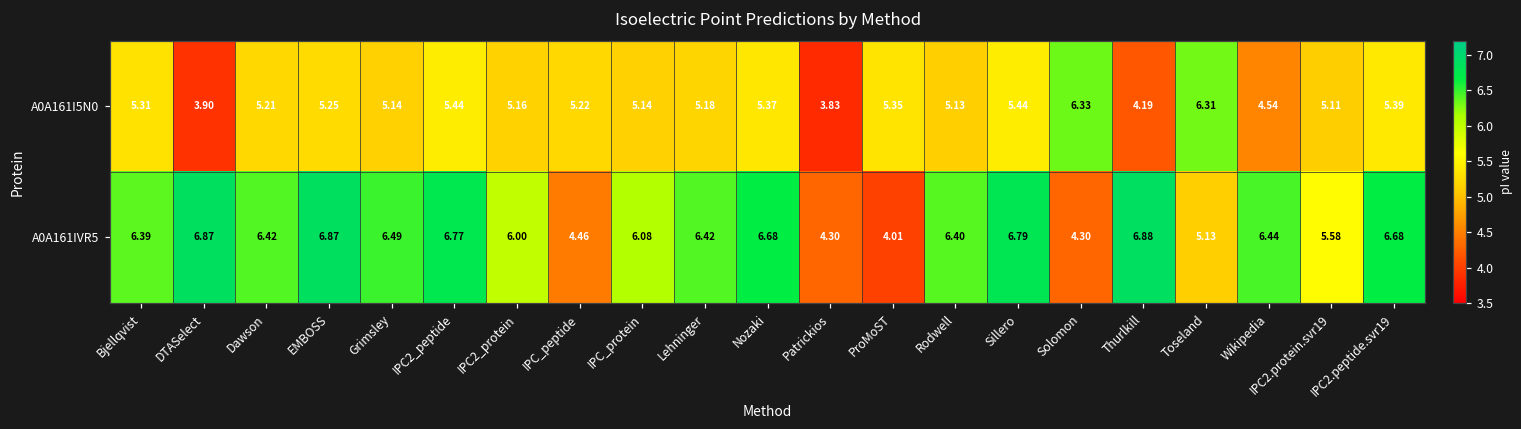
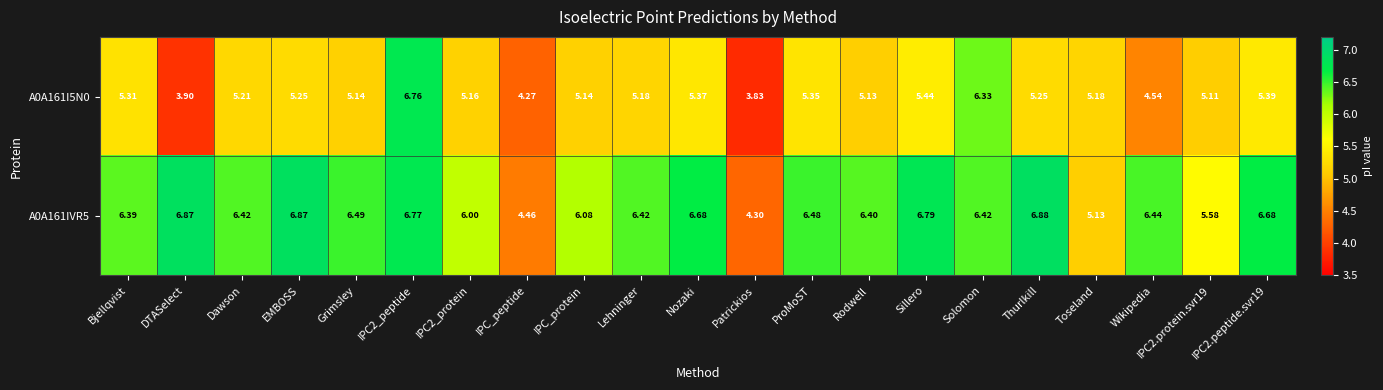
A0A161I5N0, IPC2_peptide: 5.44 -> 6.76
A0A161I5N0, IPC_peptide: 5.22 -> 4.27
A0A161I5N0, Thurlkill: 4.19 -> 5.25
A0A161I5N0, Toseland: 6.31 -> 5.18
A0A161IVR5, ProMoST: 4.01 -> 6.48
A0A161IVR5, Solomon: 4.30 -> 6.42
